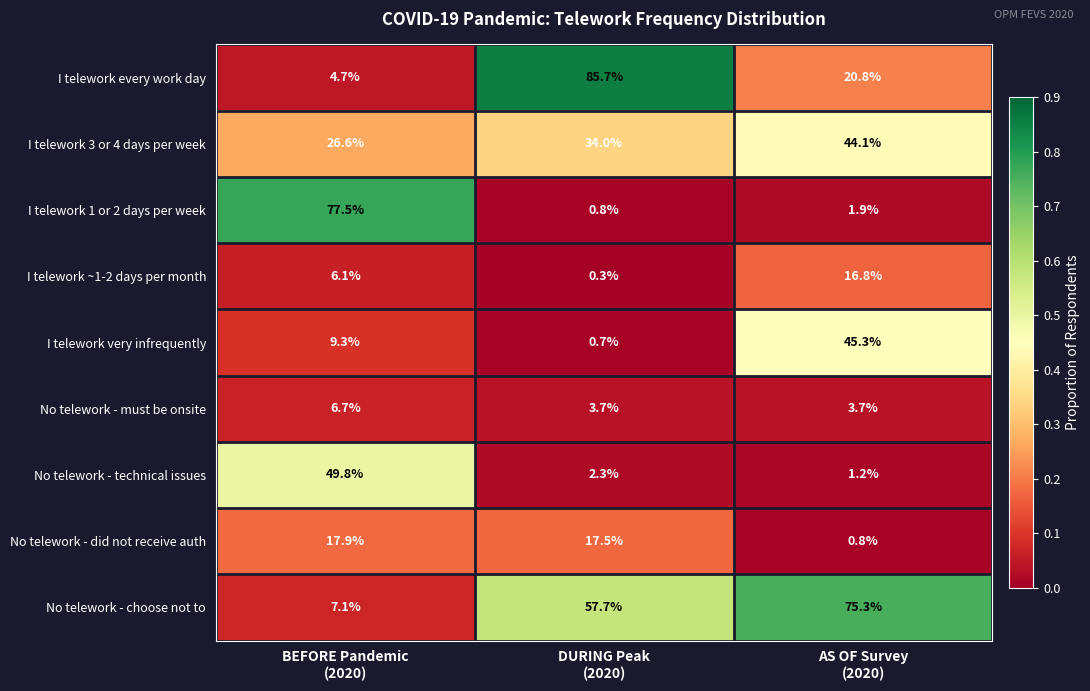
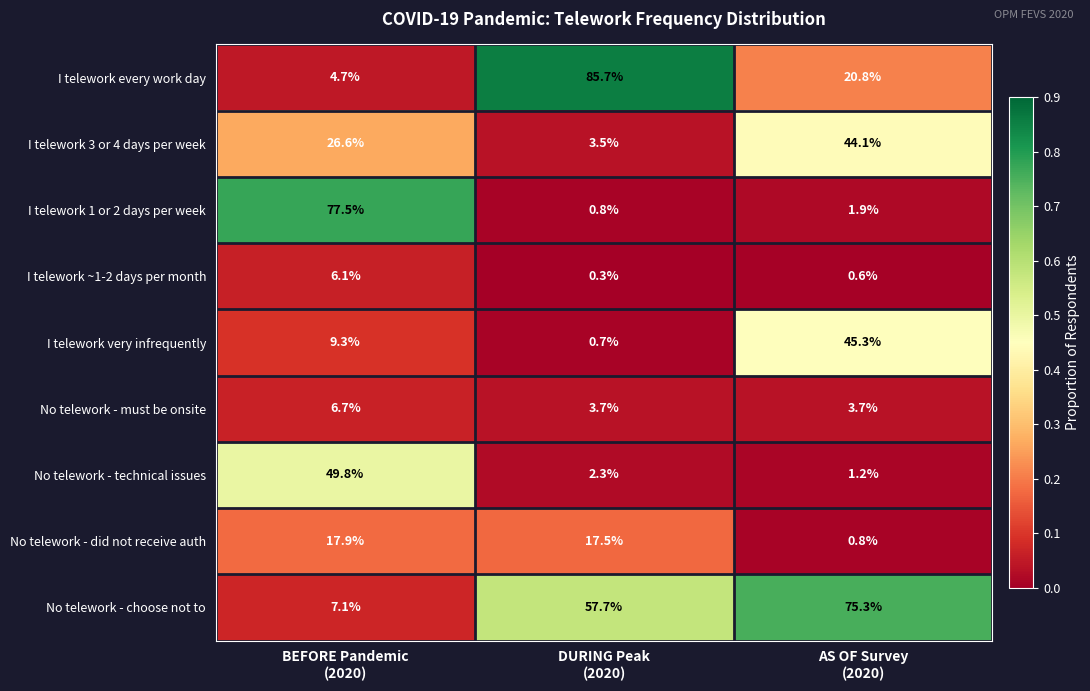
I telework 3 or 4 days per week, DURING Peak (2020): 34.0% -> 3.5%
I telework ~1-2 days per month, AS OF Survey (2020): 16.8% -> 0.6%
